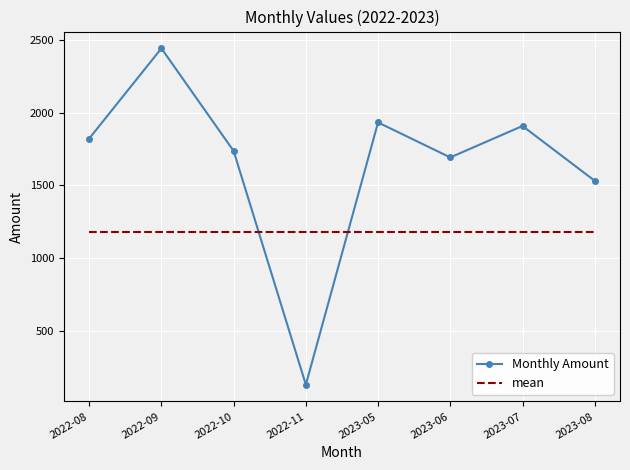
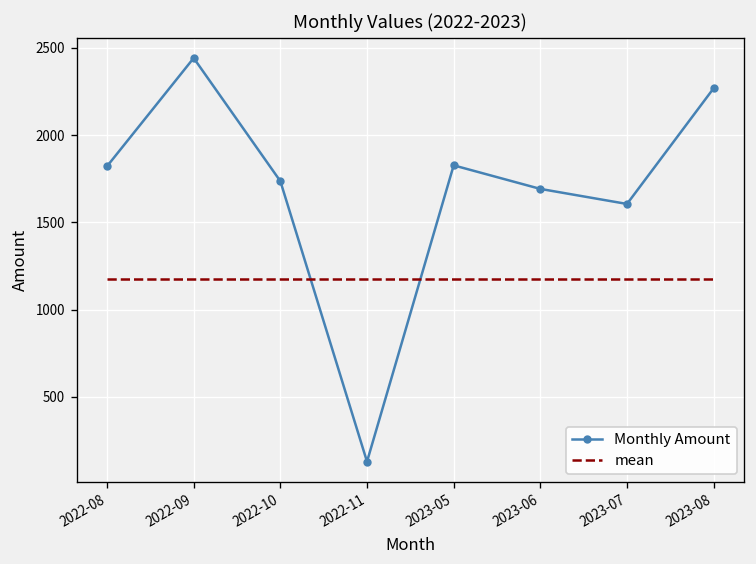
Monthly Amount, 2023-05: 1930 -> 1830
Monthly Amount, 2023-07: 1910 -> 1610
Monthly Amount, 2023-08: 1530 -> 2270
